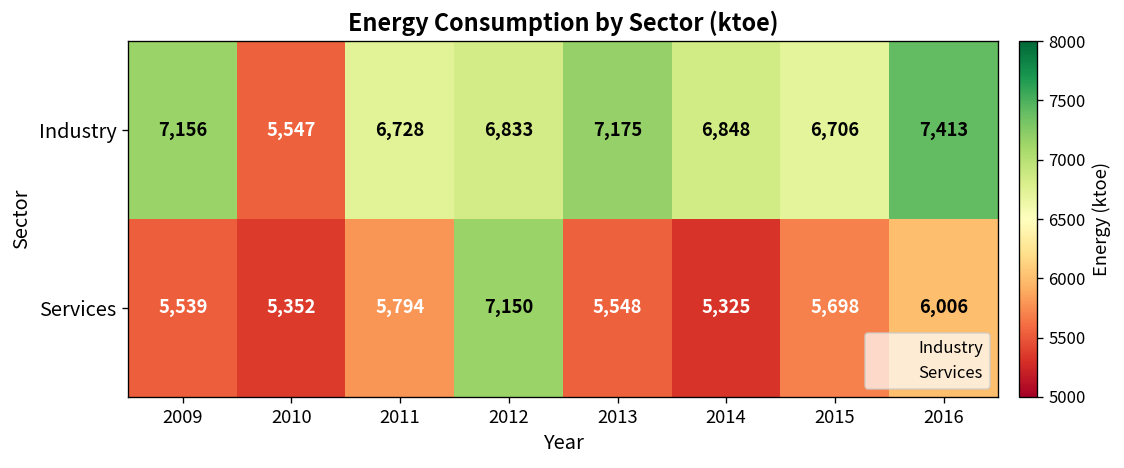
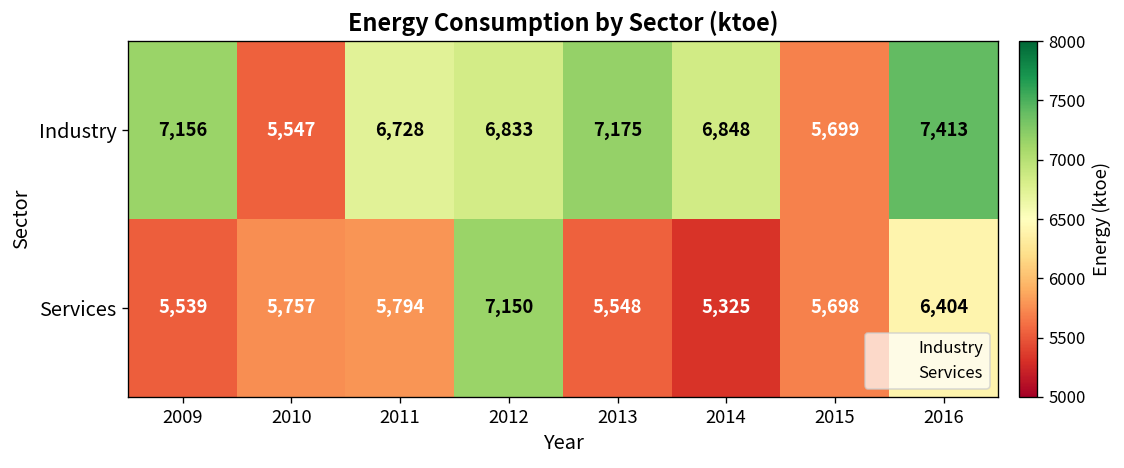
Industry, 2015: 6,706 -> 5,699
Services, 2010: 5,352 -> 5,757
Services, 2016: 6,006 -> 6,404
